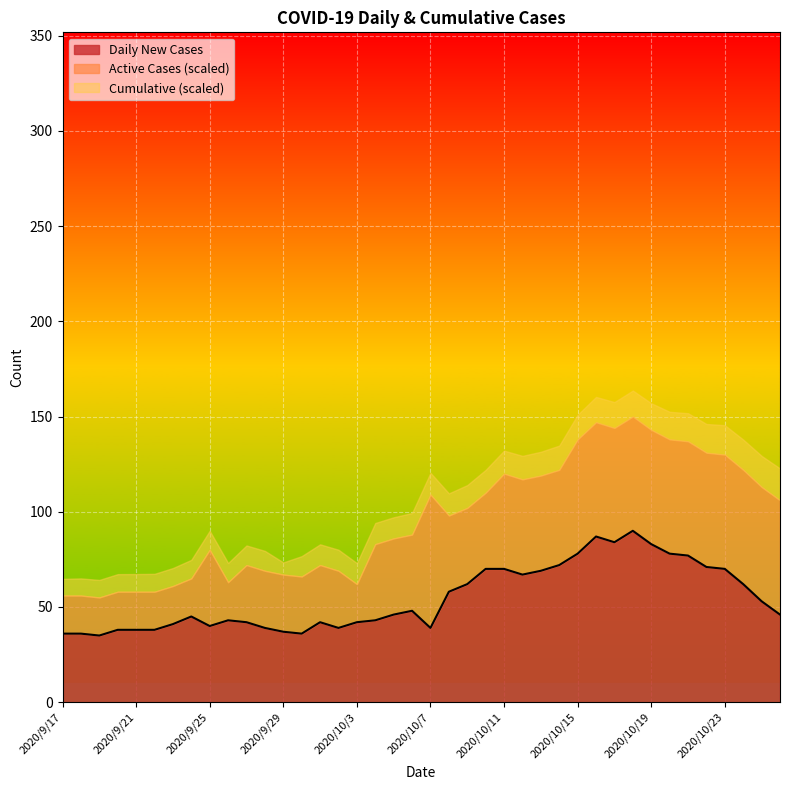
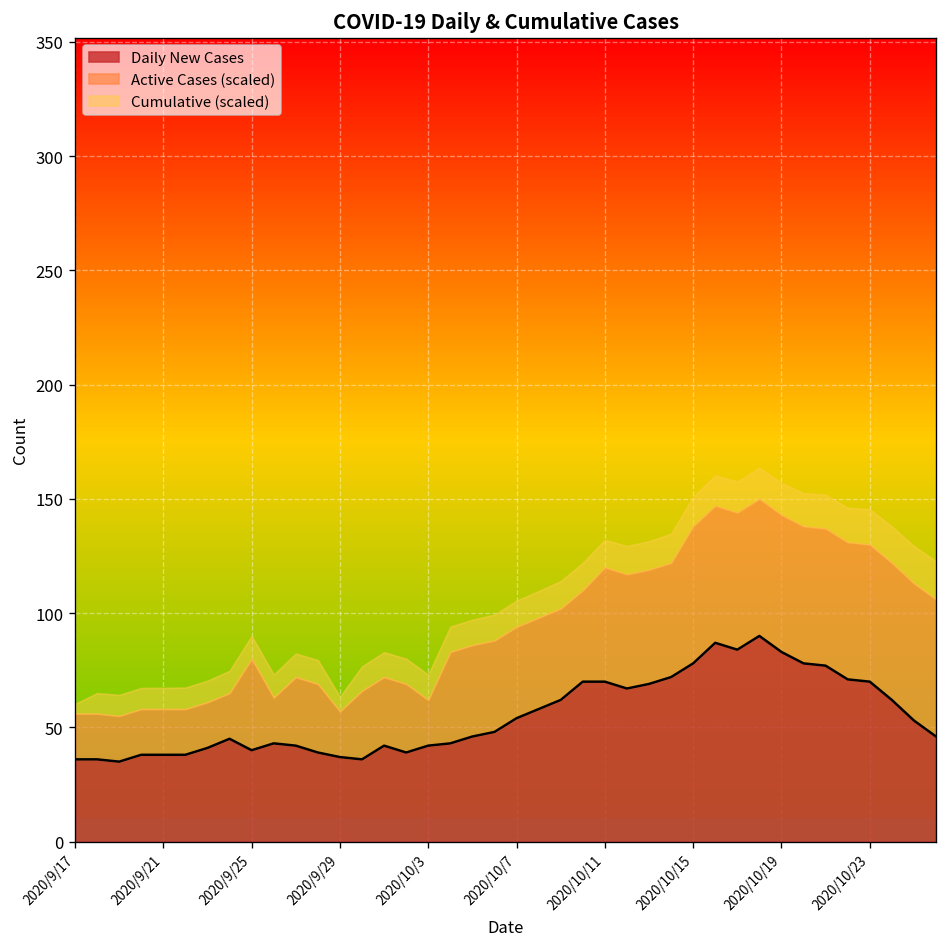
Cumulative (scaled), 2020/9/17: 9 -> 4
Active Cases (scaled), 2020/9/29: 30 -> 20
Daily New Cases, 2020/10/7: 39 -> 54
Active Cases (scaled), 2020/10/7: 70 -> 40
